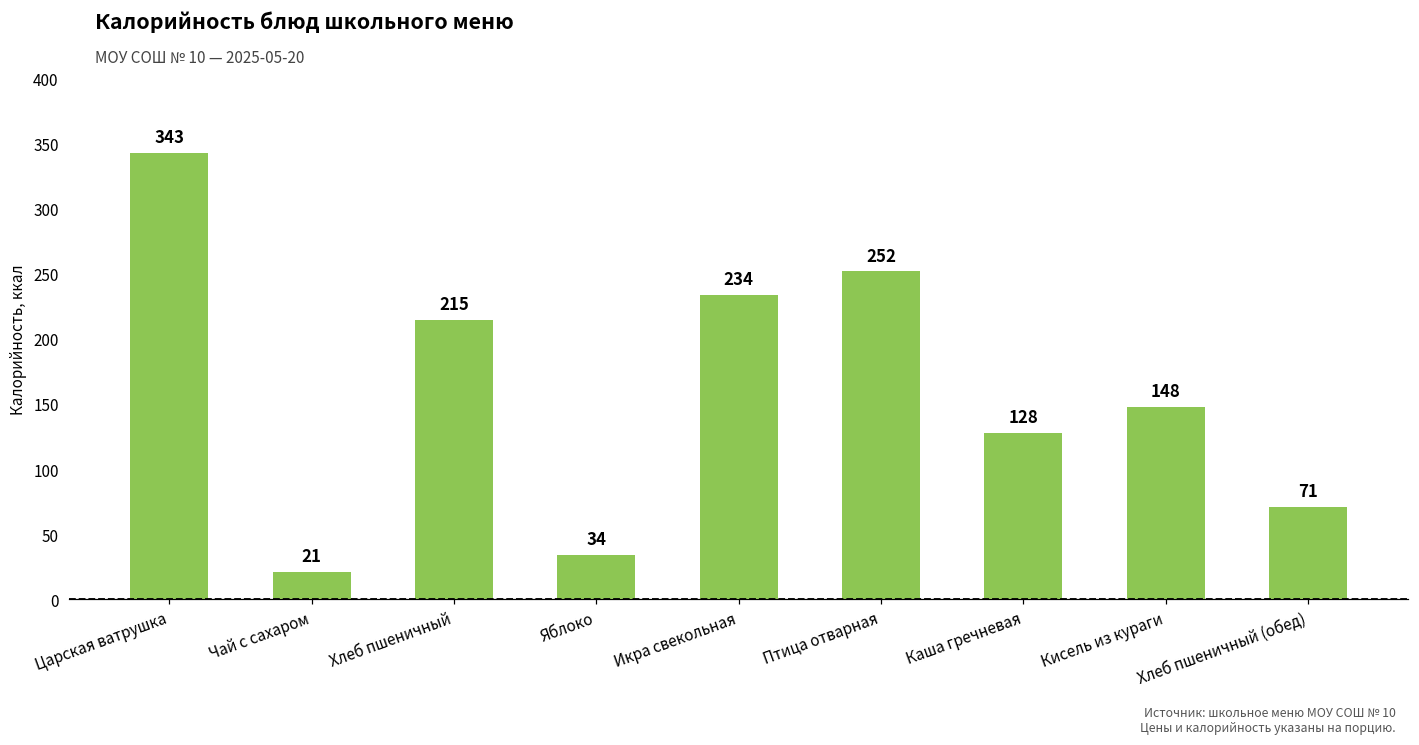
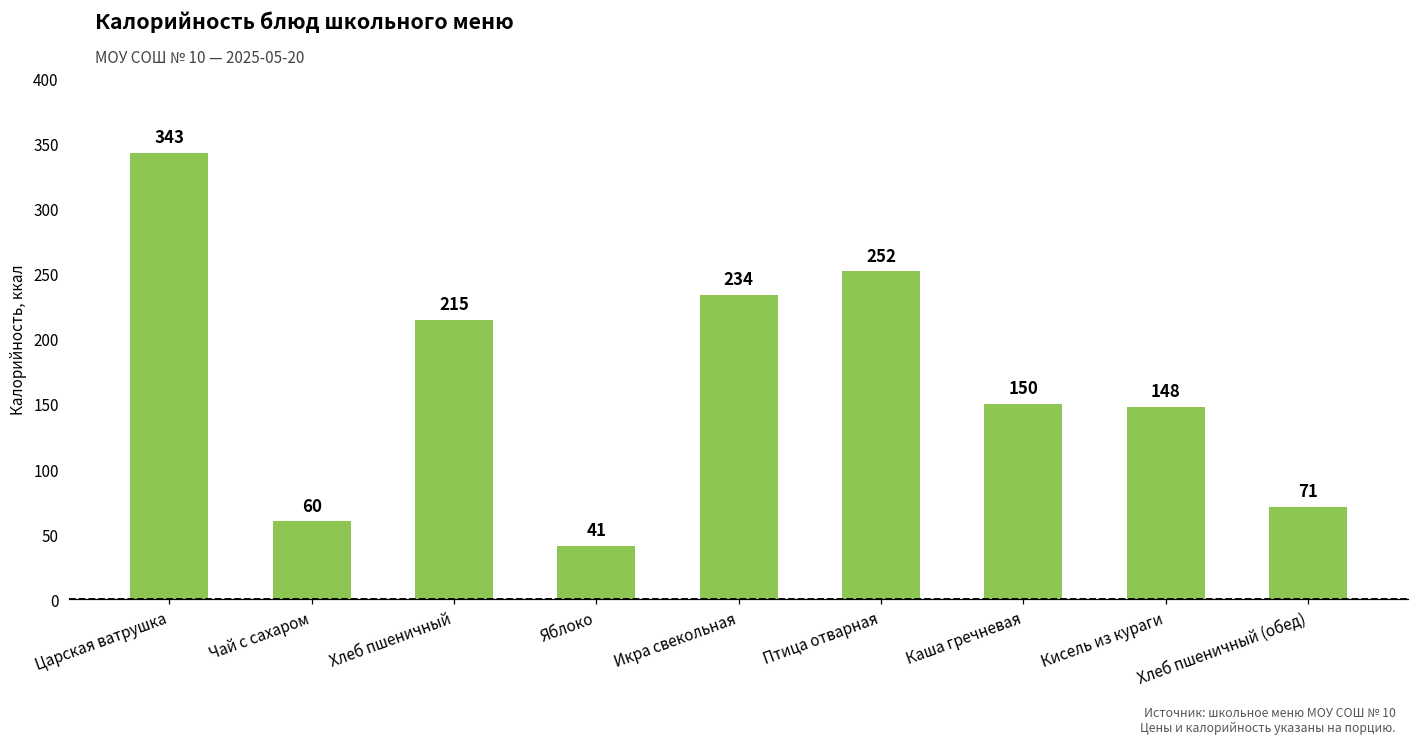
Чай с сахаром: 21 -> 60
Яблоко: 34 -> 41
Каша гречневая: 128 -> 150
